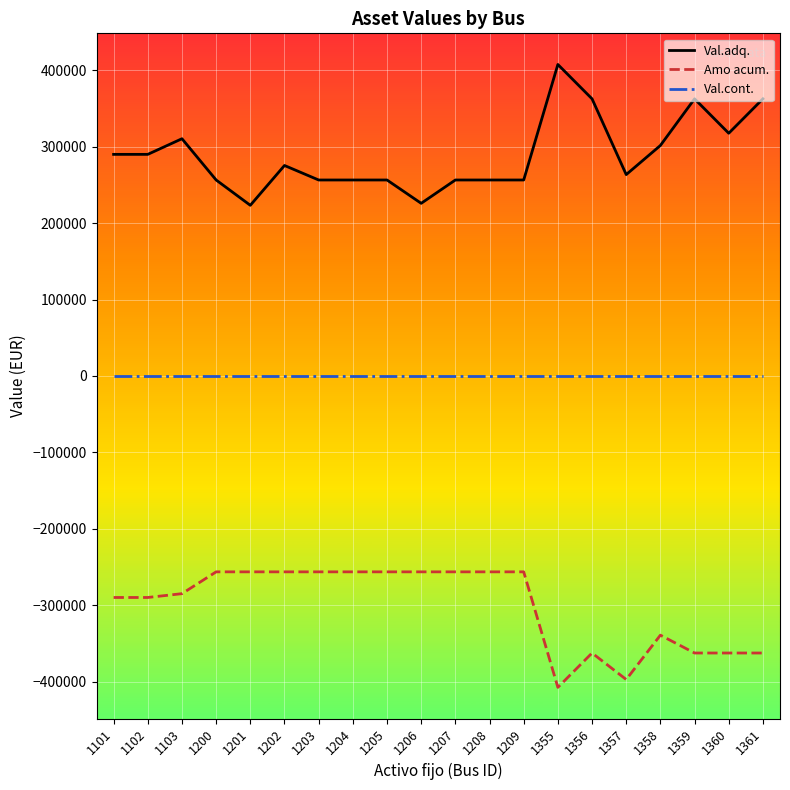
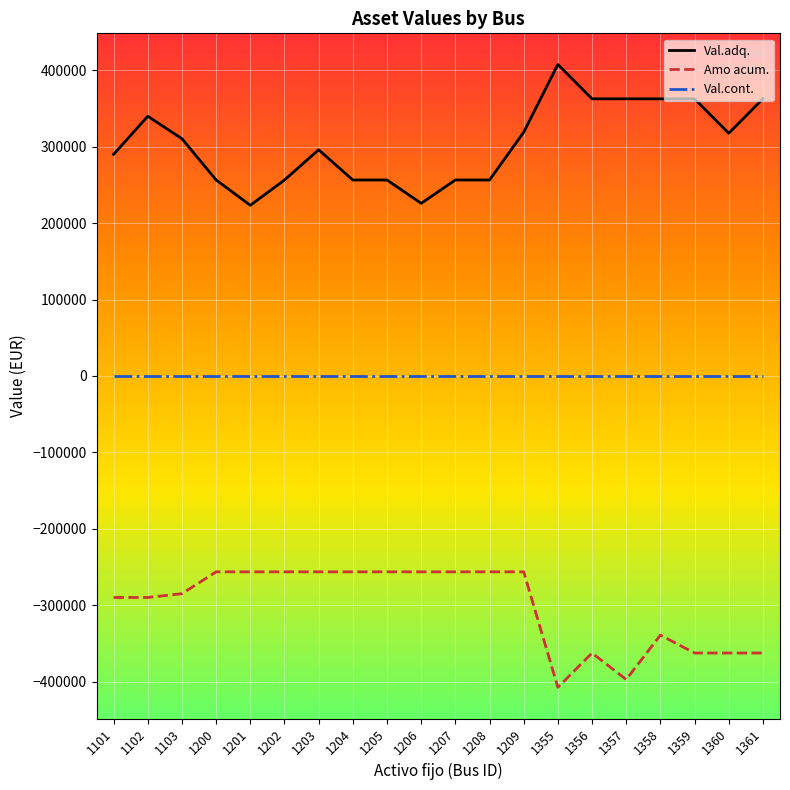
Val.adq., 1102: 290000 -> 340000
Val.adq., 1202: 280000 -> 260000
Val.adq., 1203: 260000 -> 300000
Val.adq., 1209: 260000 -> 320000
Val.adq., 1357: 260000 -> 360000
Val.adq., 1358: 300000 -> 360000
